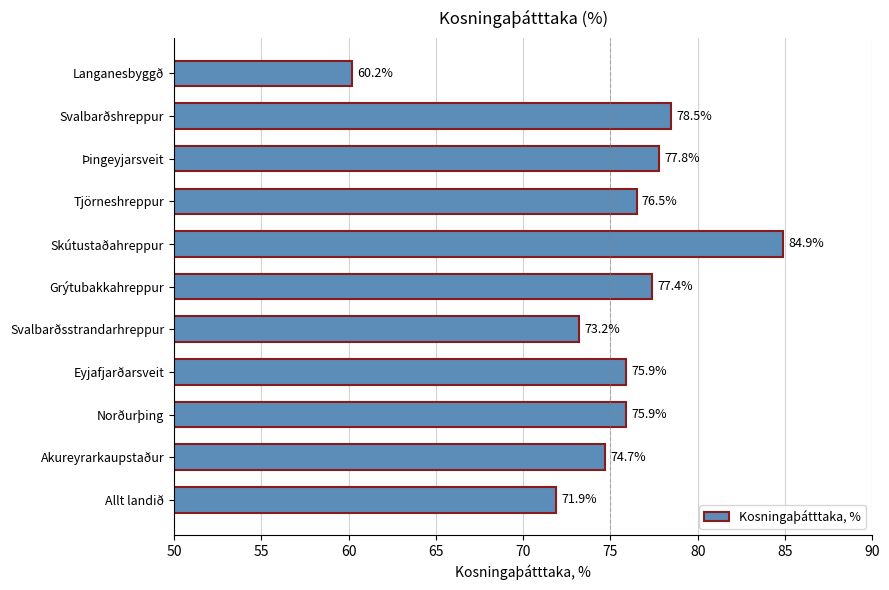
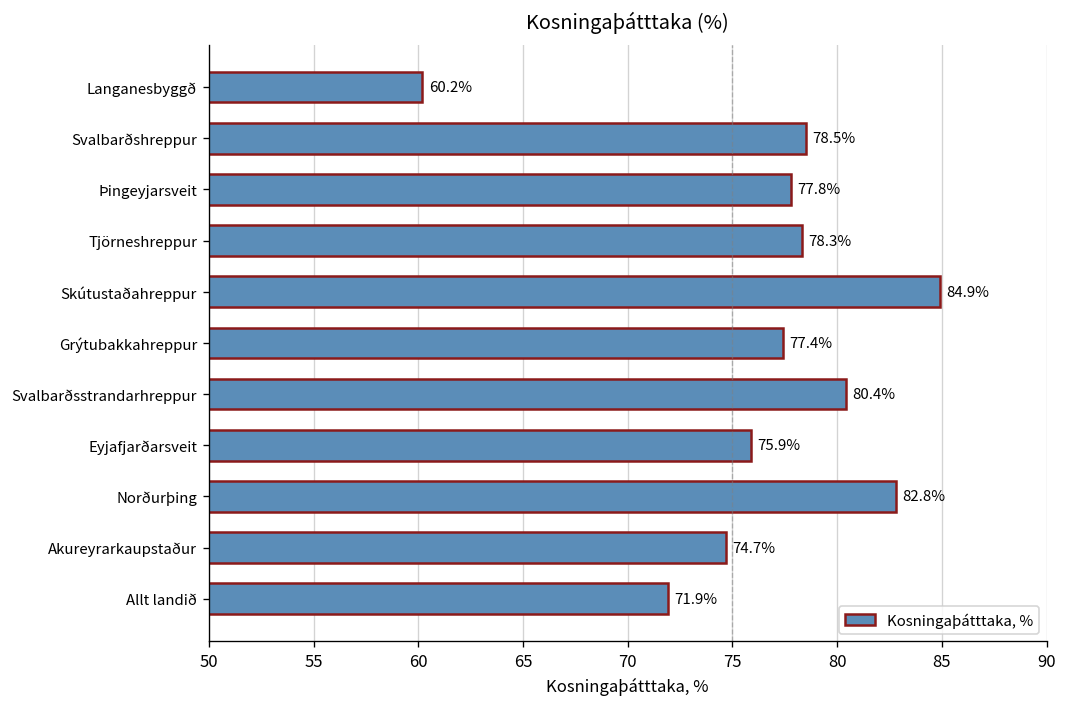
Tjörneshreppur: 76.5% -> 78.3%
Svalbarðsstrandarhreppur: 73.2% -> 80.4%
Norðurþing: 75.9% -> 82.8%
